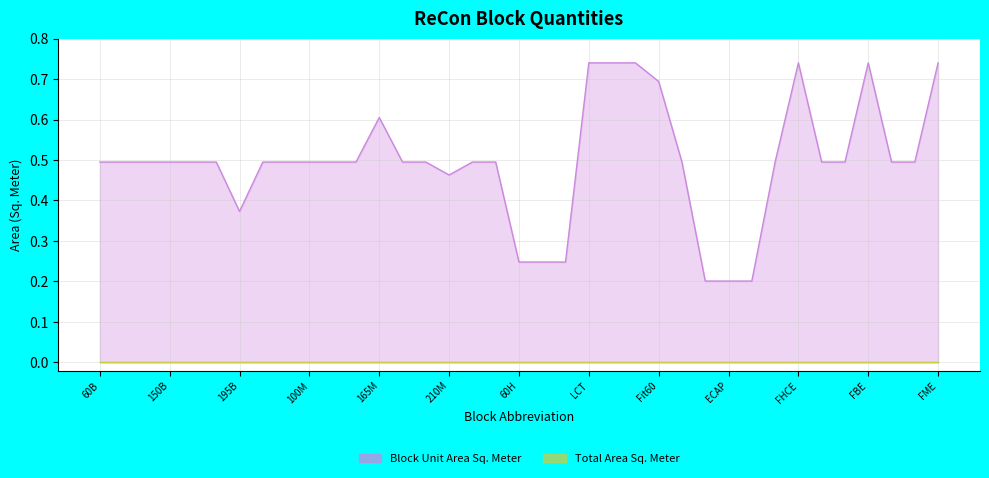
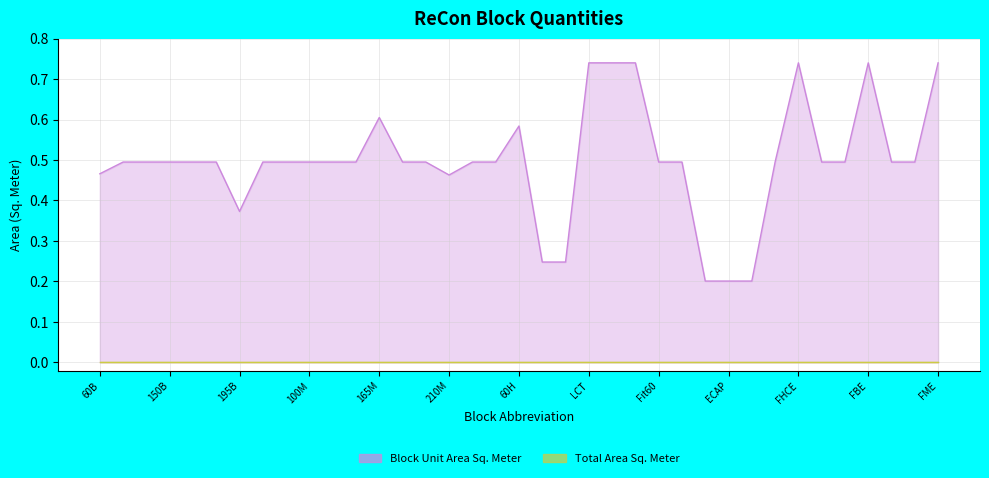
Block Unit Area Sq. Meter, 60B: 0.50 -> 0.47
Block Unit Area Sq. Meter, 60H: 0.25 -> 0.58
Block Unit Area Sq. Meter, Fit60: 0.69 -> 0.50
